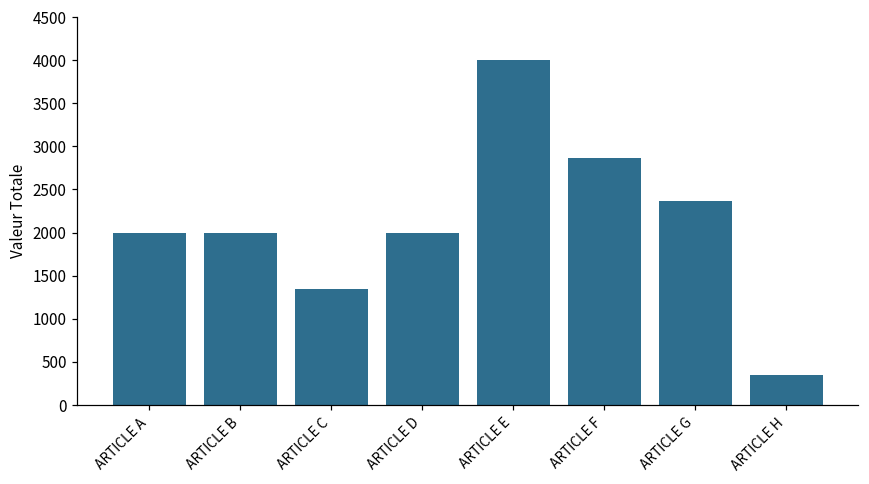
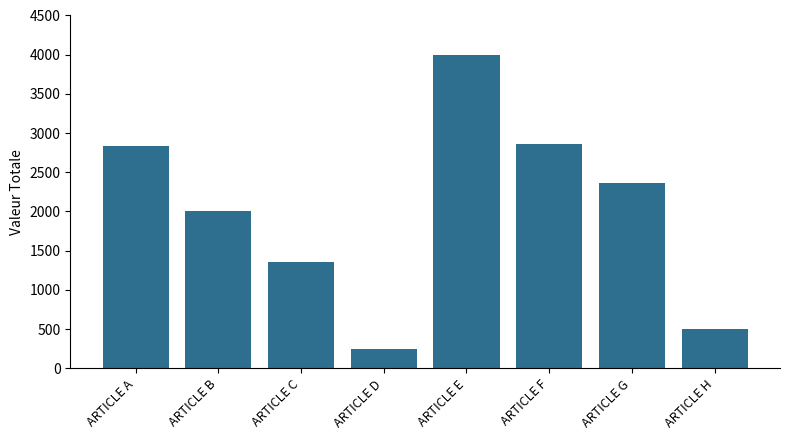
ARTICLE A: 2000 -> 2800
ARTICLE D: 2000 -> 300
ARTICLE H: 300 -> 500
